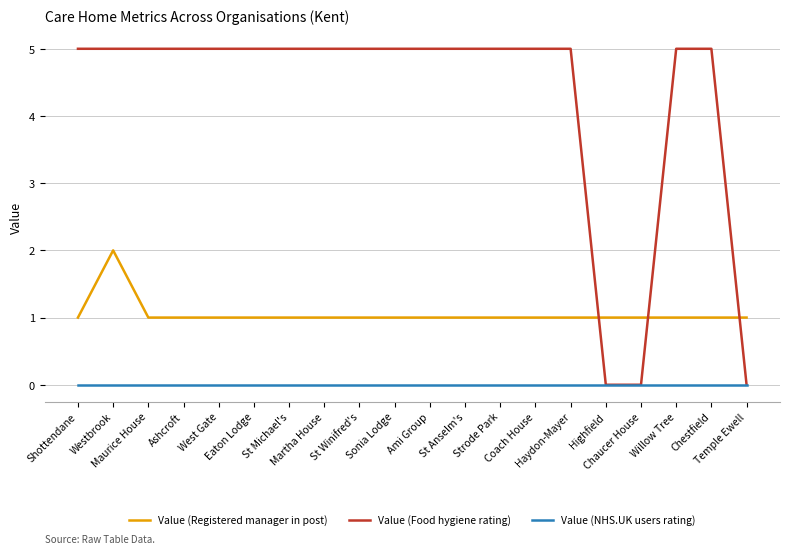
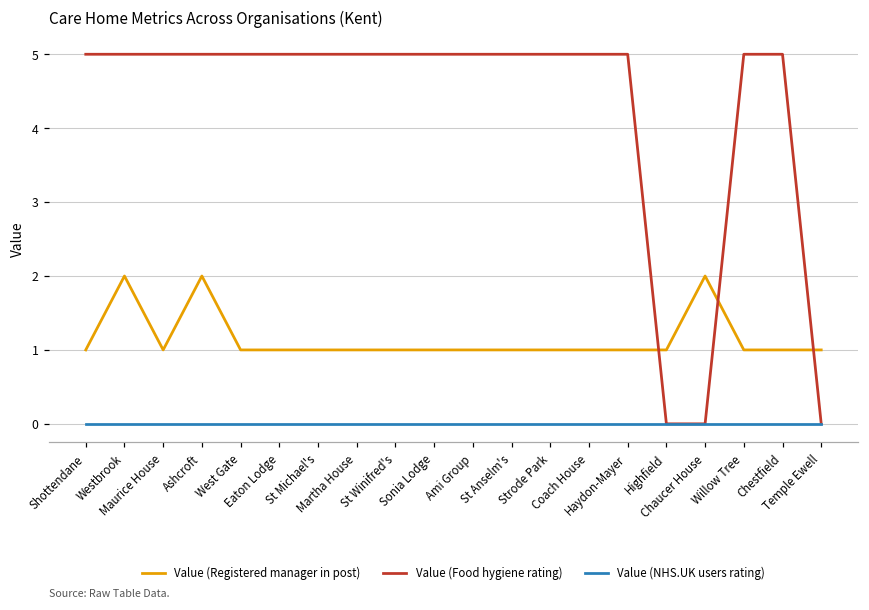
Value (Registered manager in post), Ashcroft: 1 -> 2
Value (Registered manager in post), Chaucer House: 1 -> 2
